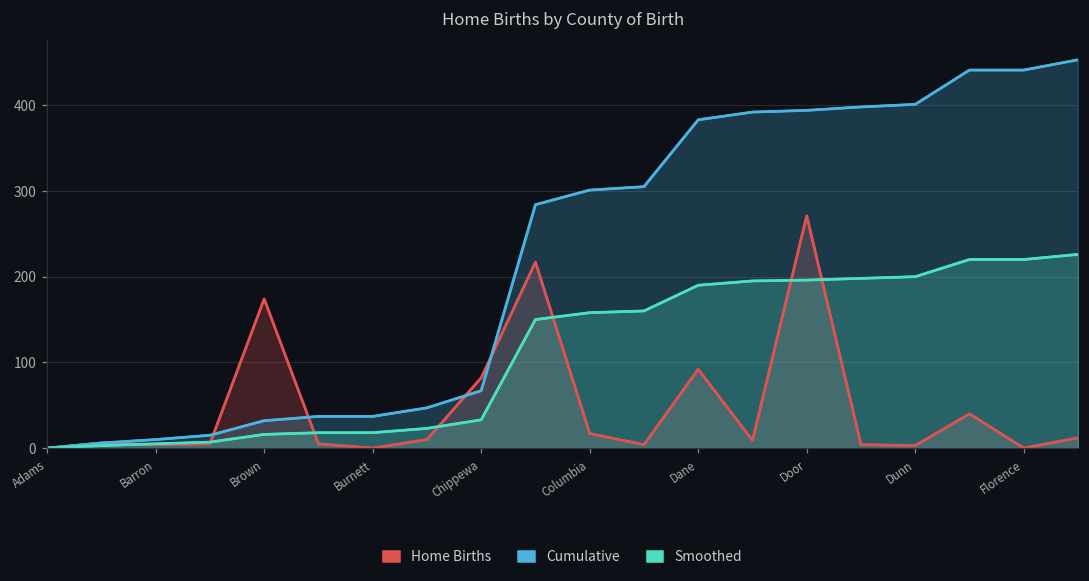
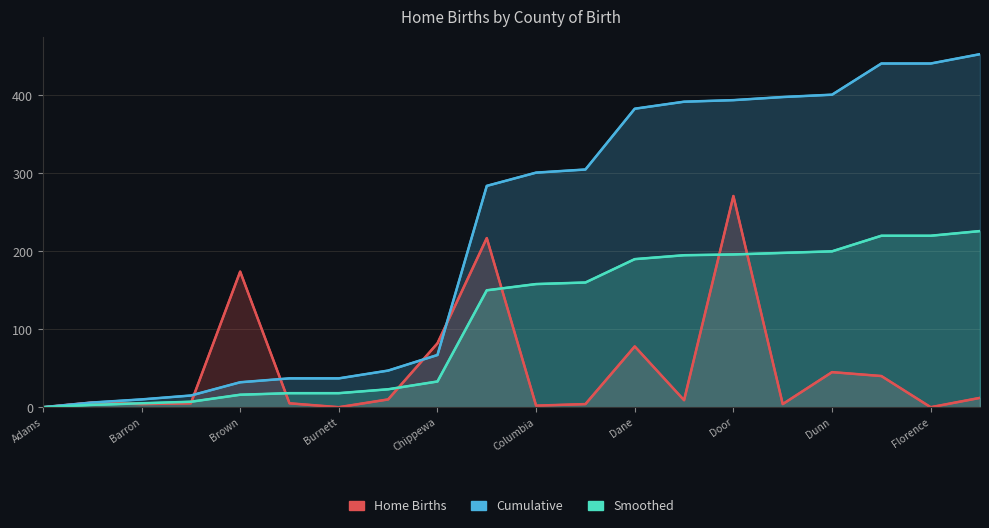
Home Births, Columbia: 20 -> 0
Home Births, Dane: 90 -> 80
Home Births, Dunn: 0 -> 50
